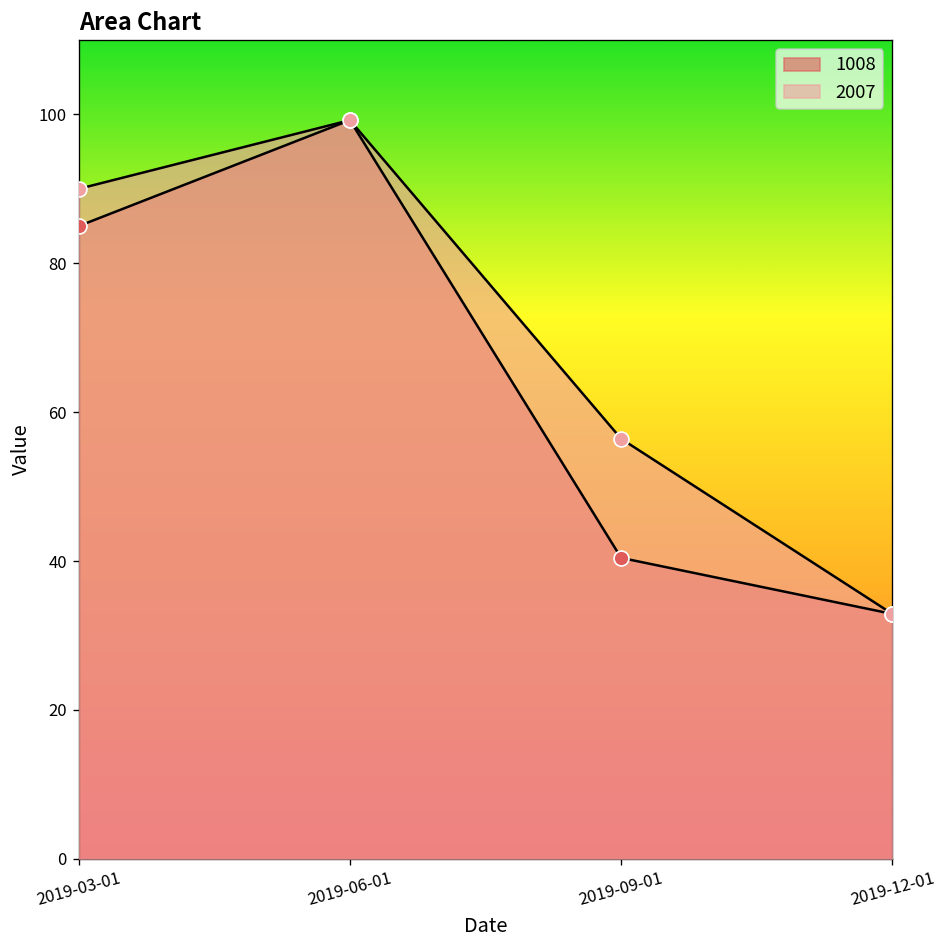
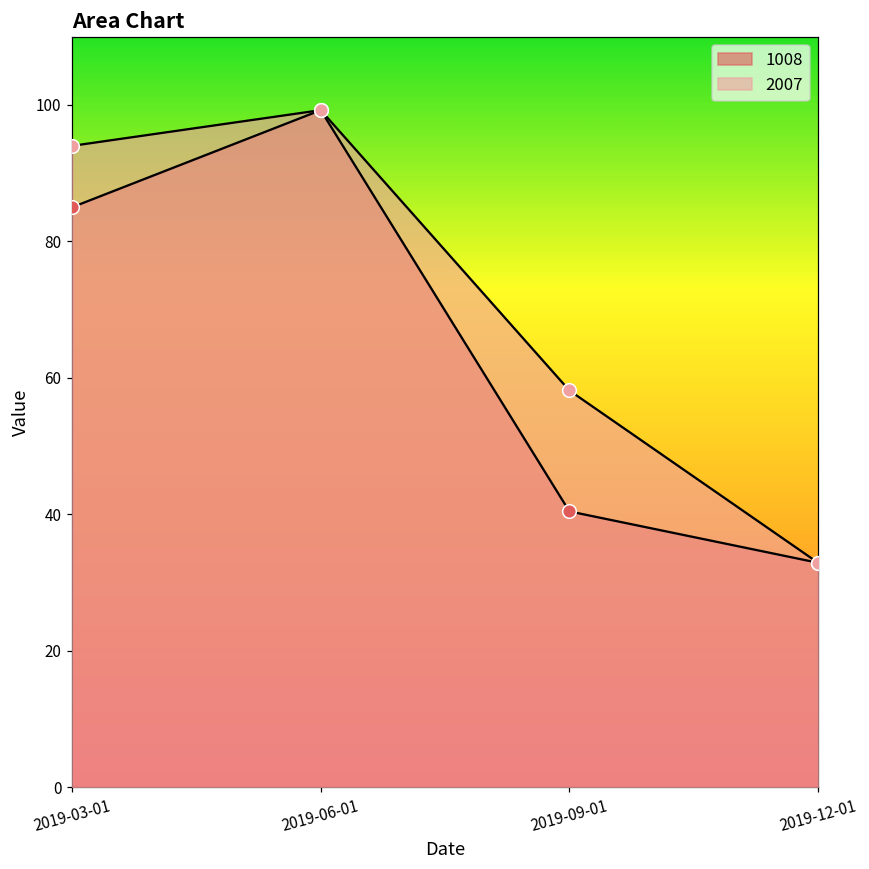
2007, 2019-03-01: 90 -> 94
2007, 2019-09-01: 56 -> 58
